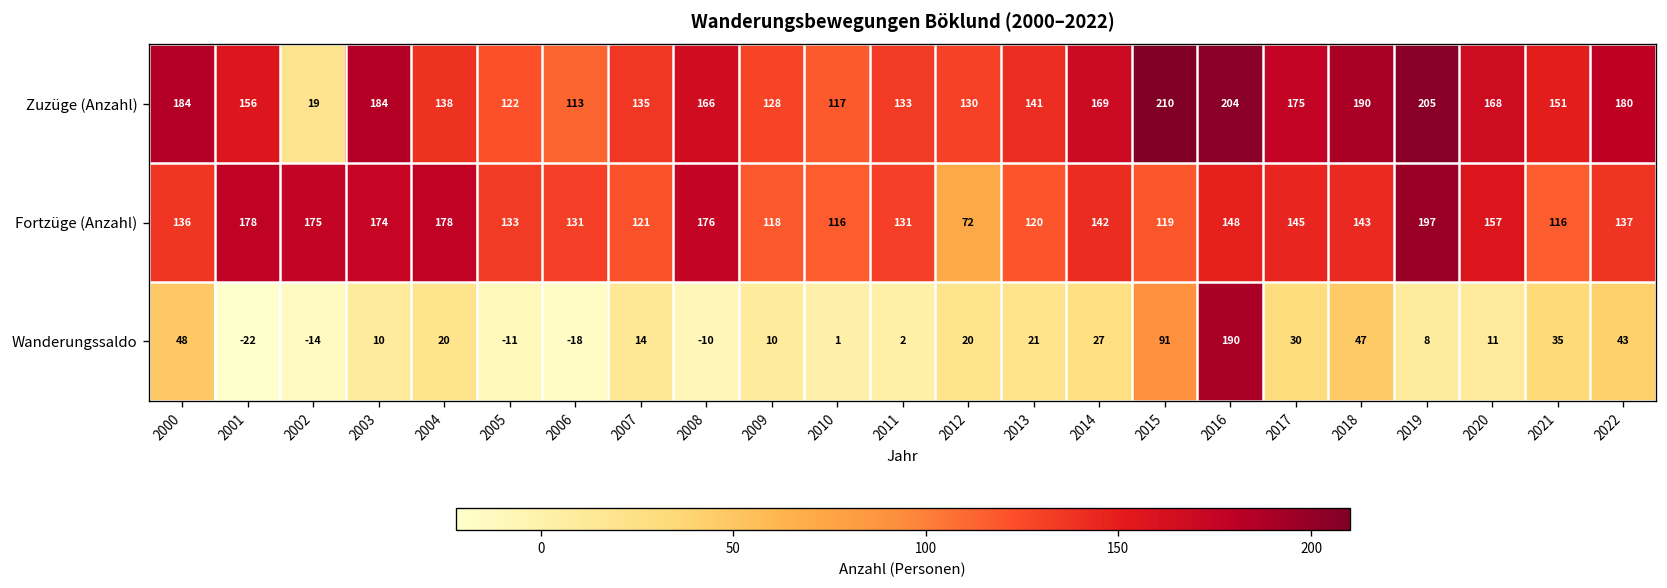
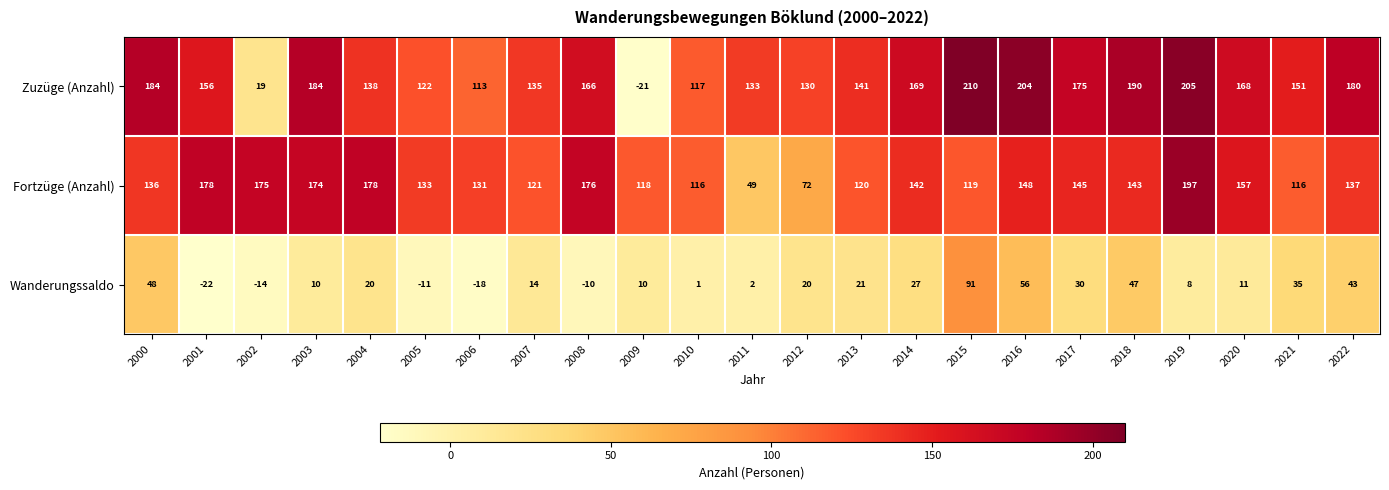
Zuzüge (Anzahl), 2009: 128 -> -21
Fortzüge (Anzahl), 2011: 131 -> 49
Wanderungssaldo, 2016: 190 -> 56
